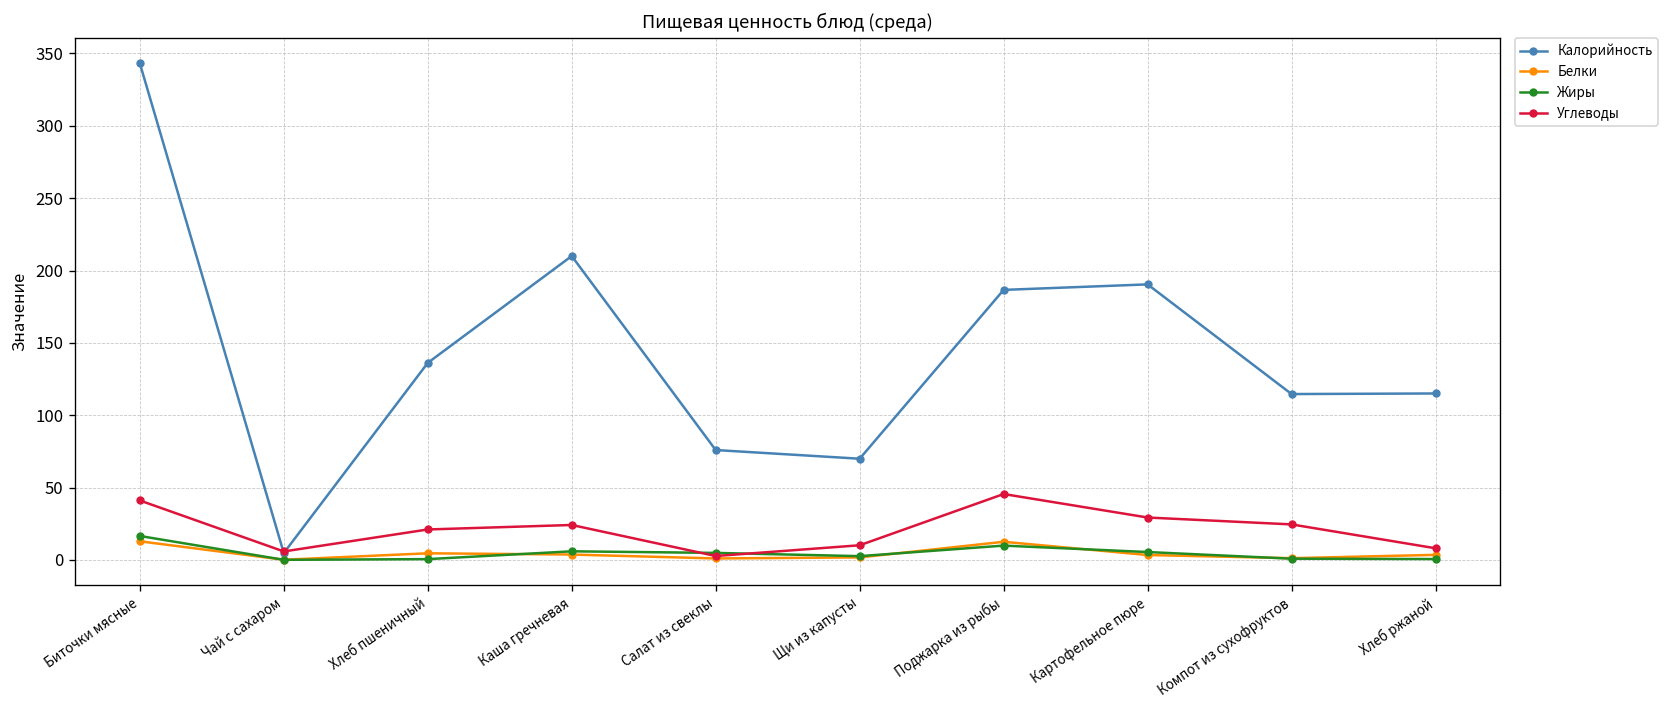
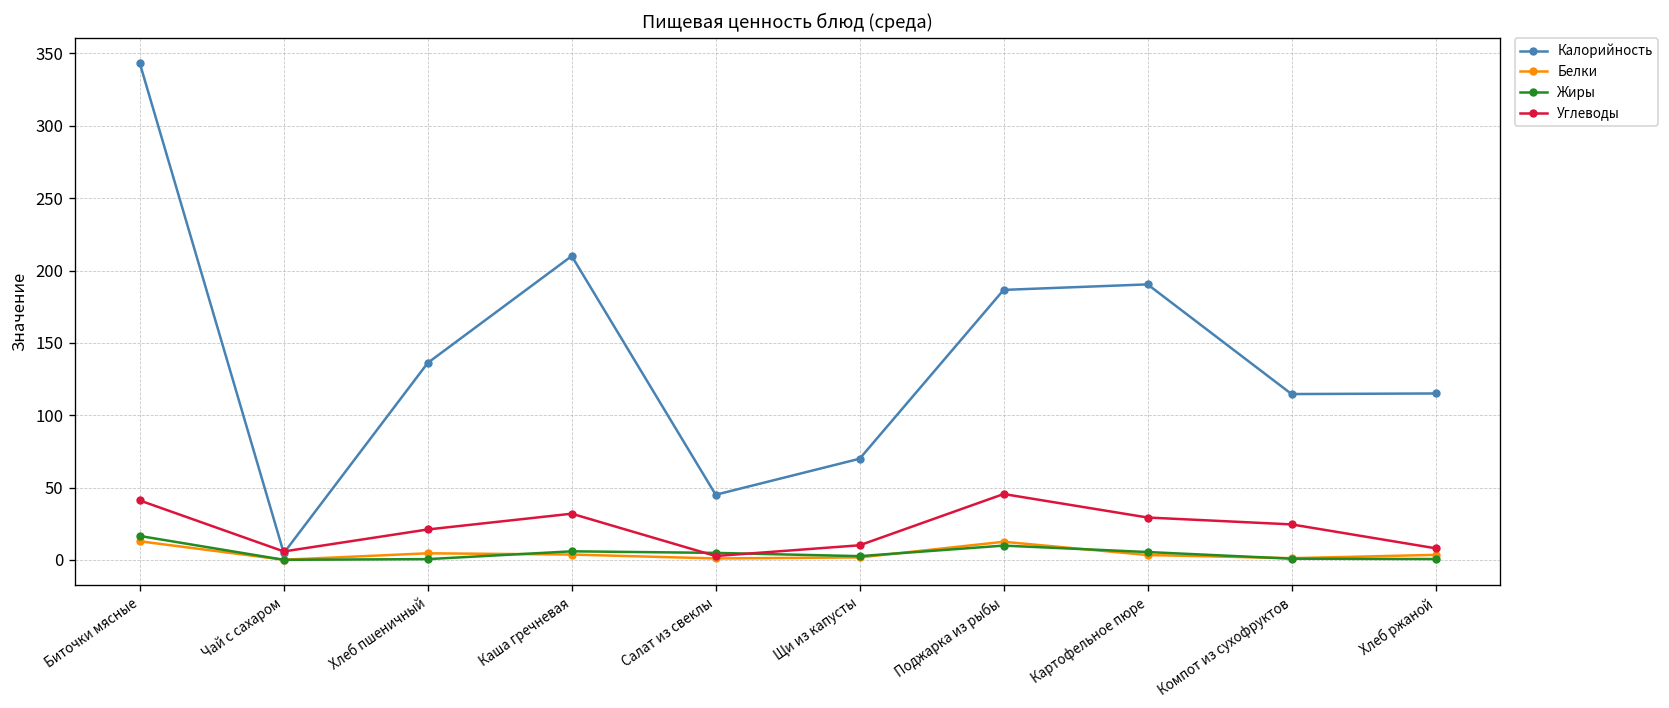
Углеводы, Каша гречневая: 24 -> 32
Калорийность, Салат из свеклы: 76 -> 45
